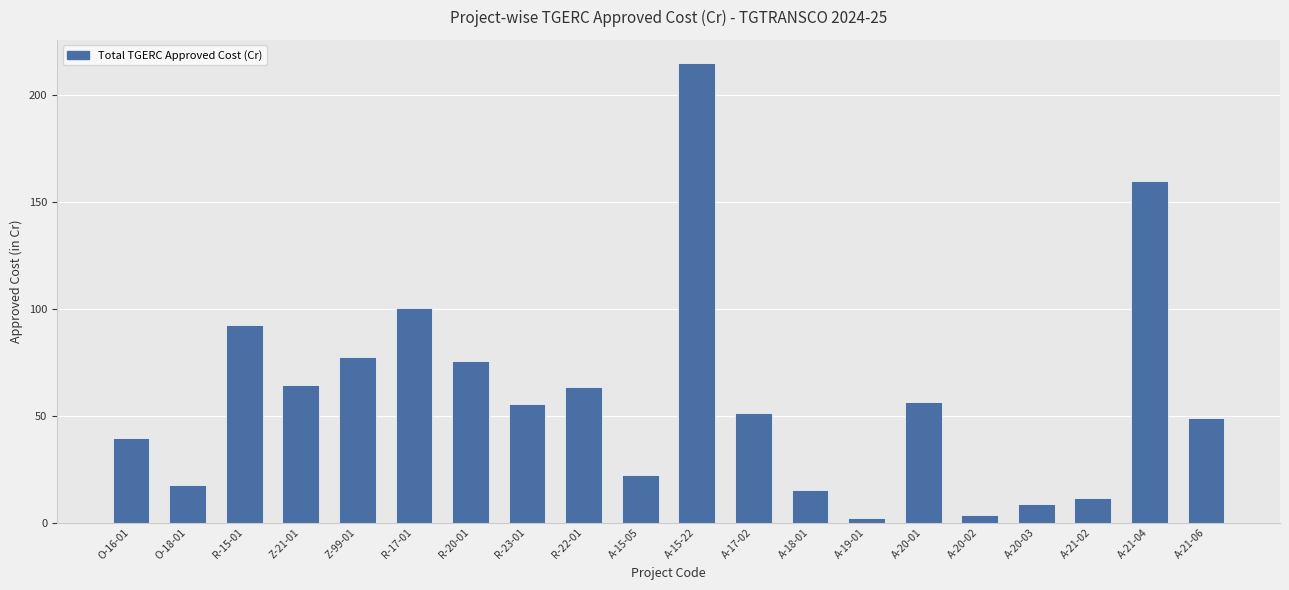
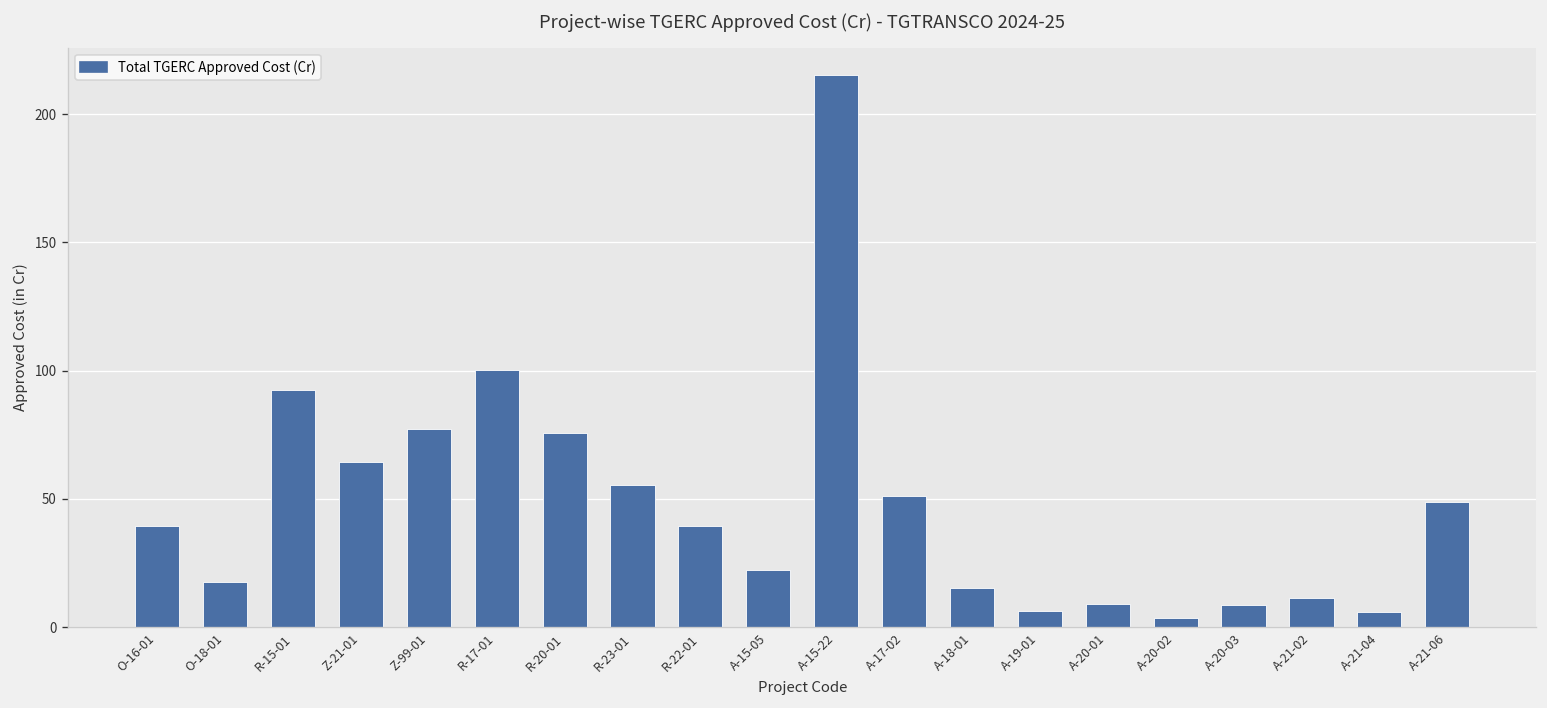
R-22-01: 63 -> 39
A-19-01: 2 -> 6
A-20-01: 56 -> 9
A-21-04: 160 -> 6
